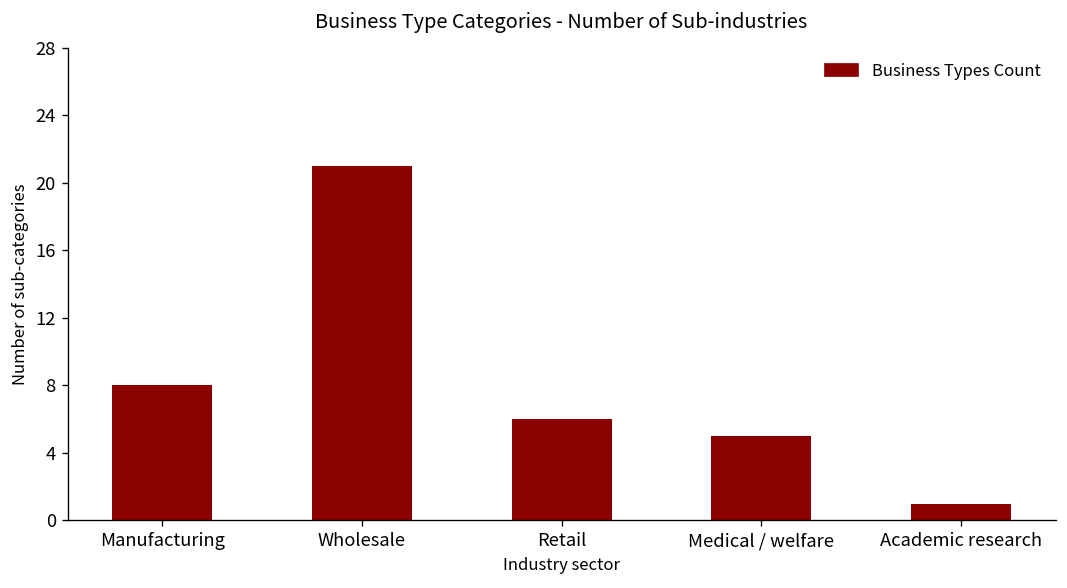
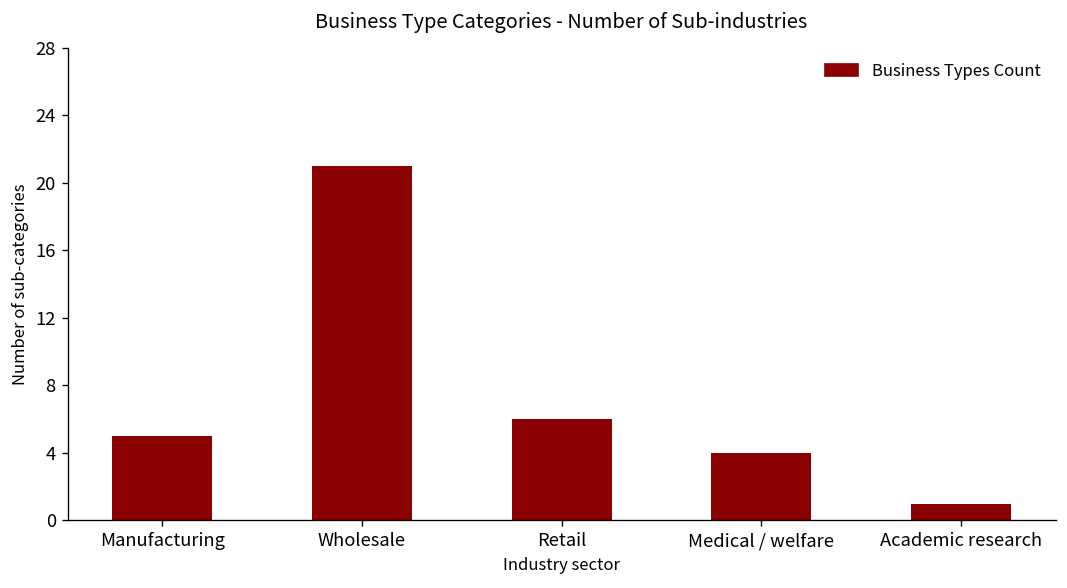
Manufacturing: 8 -> 5
Medical / welfare: 5 -> 4
